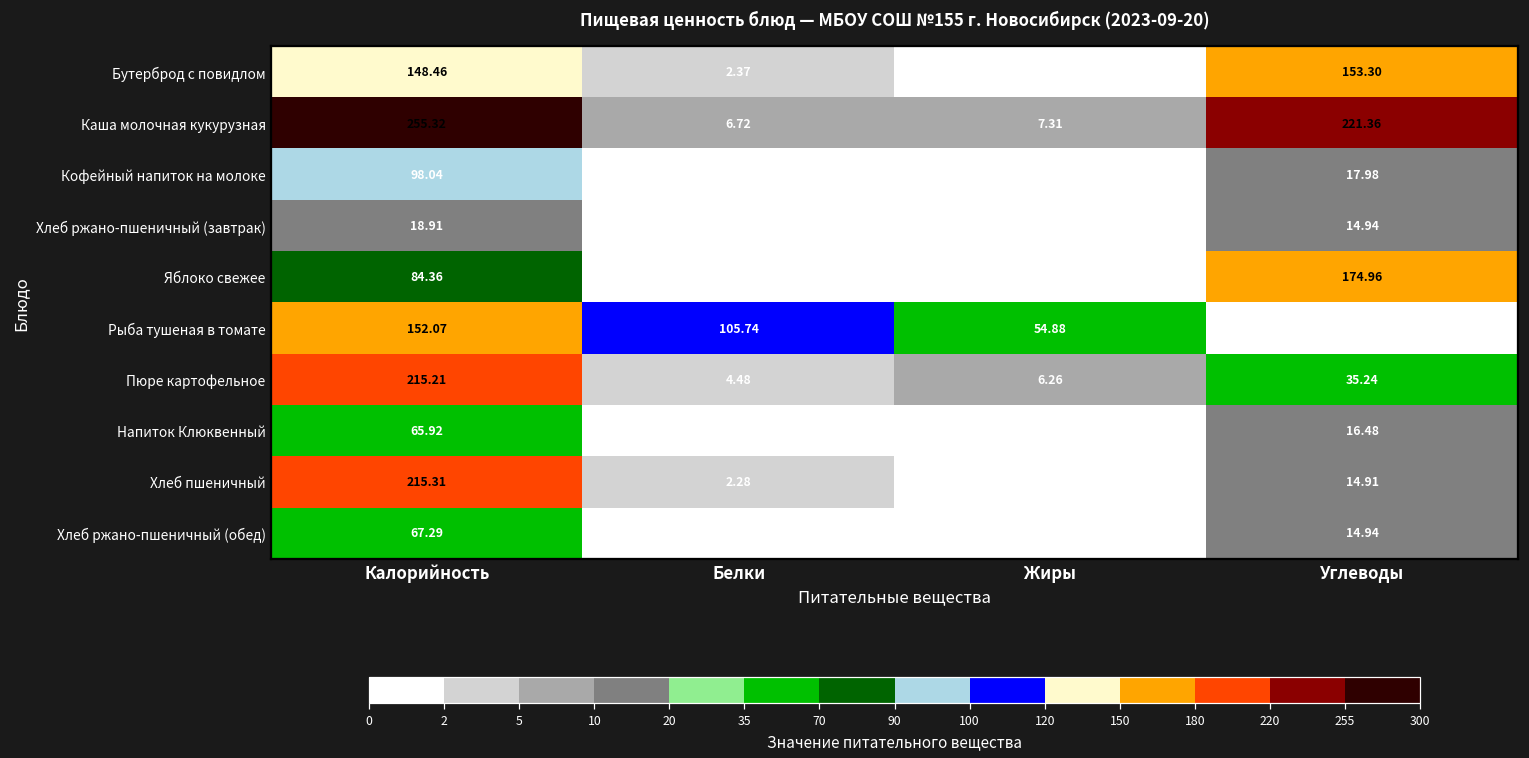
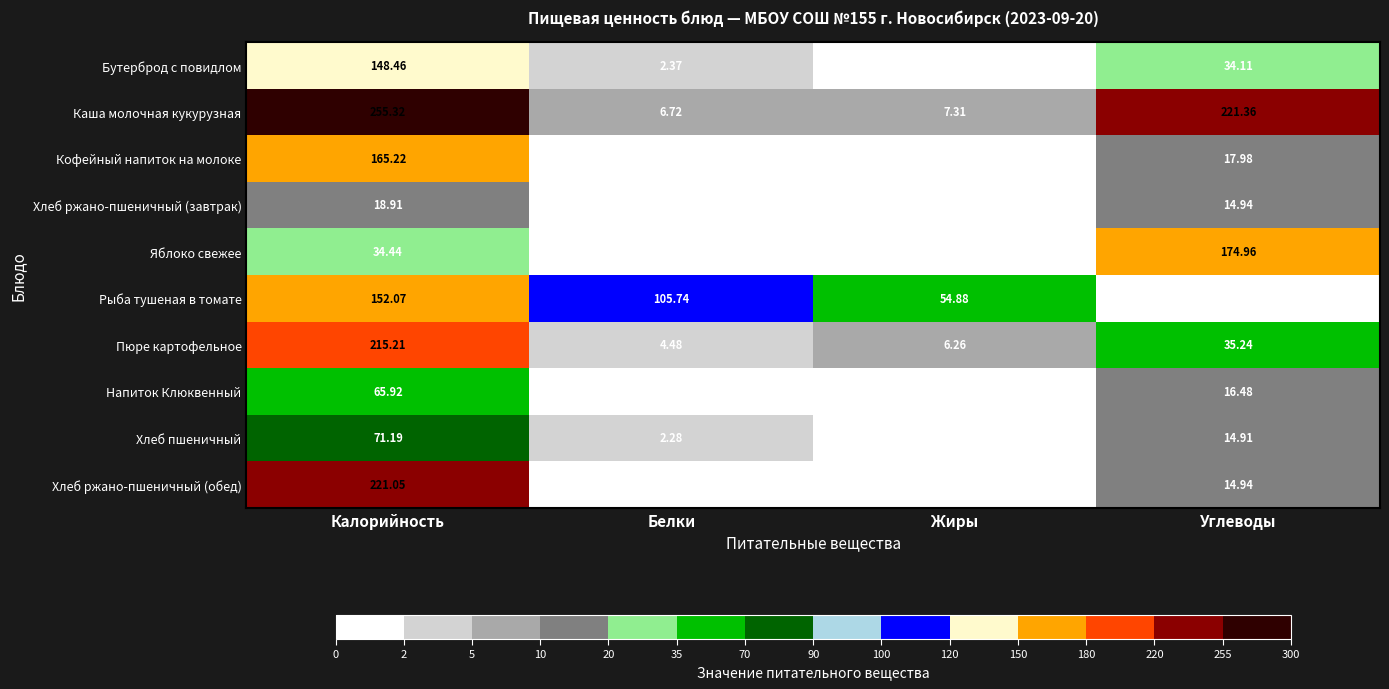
Бутерброд с повидлом, Углеводы: 153.30 -> 34.11
Кофейный напиток на молоке, Калорийность: 98.04 -> 165.22
Яблоко свежее, Калорийность: 84.36 -> 34.44
Хлеб пшеничный, Калорийность: 215.31 -> 71.19
Хлеб ржано-пшеничный (обед), Калорийность: 67.29 -> 221.05
